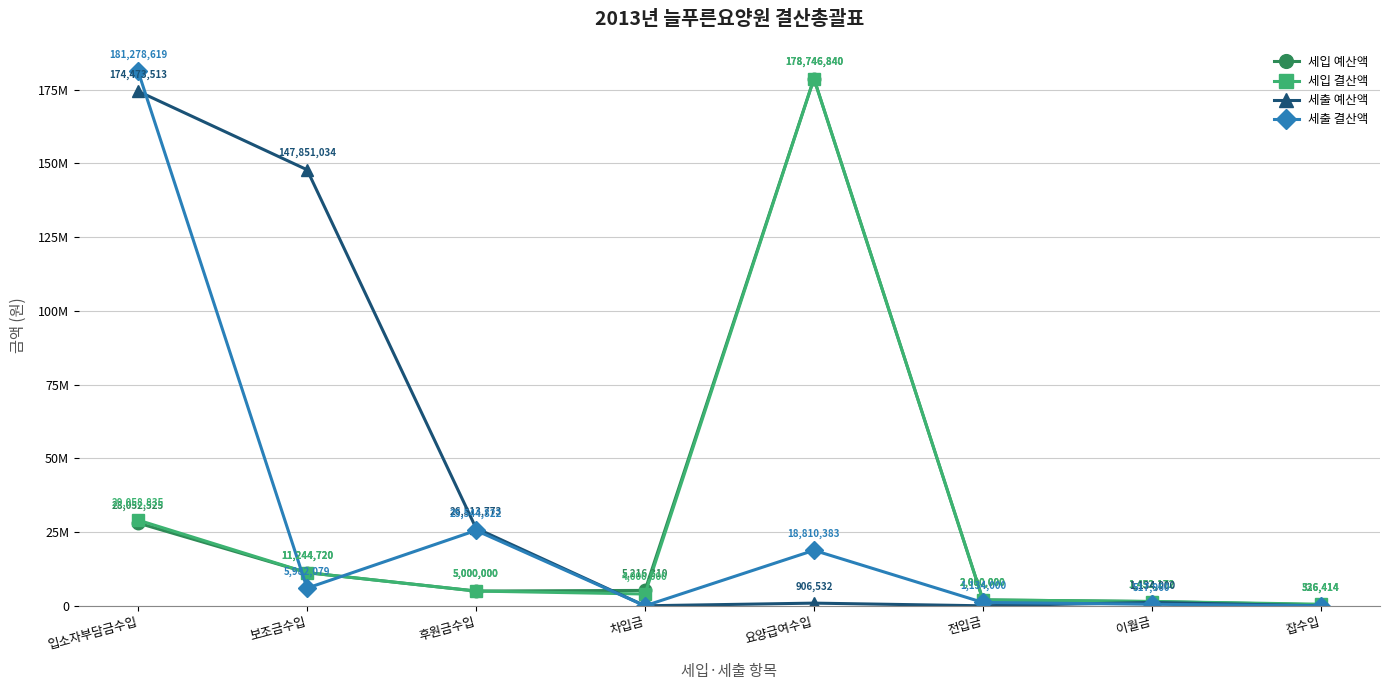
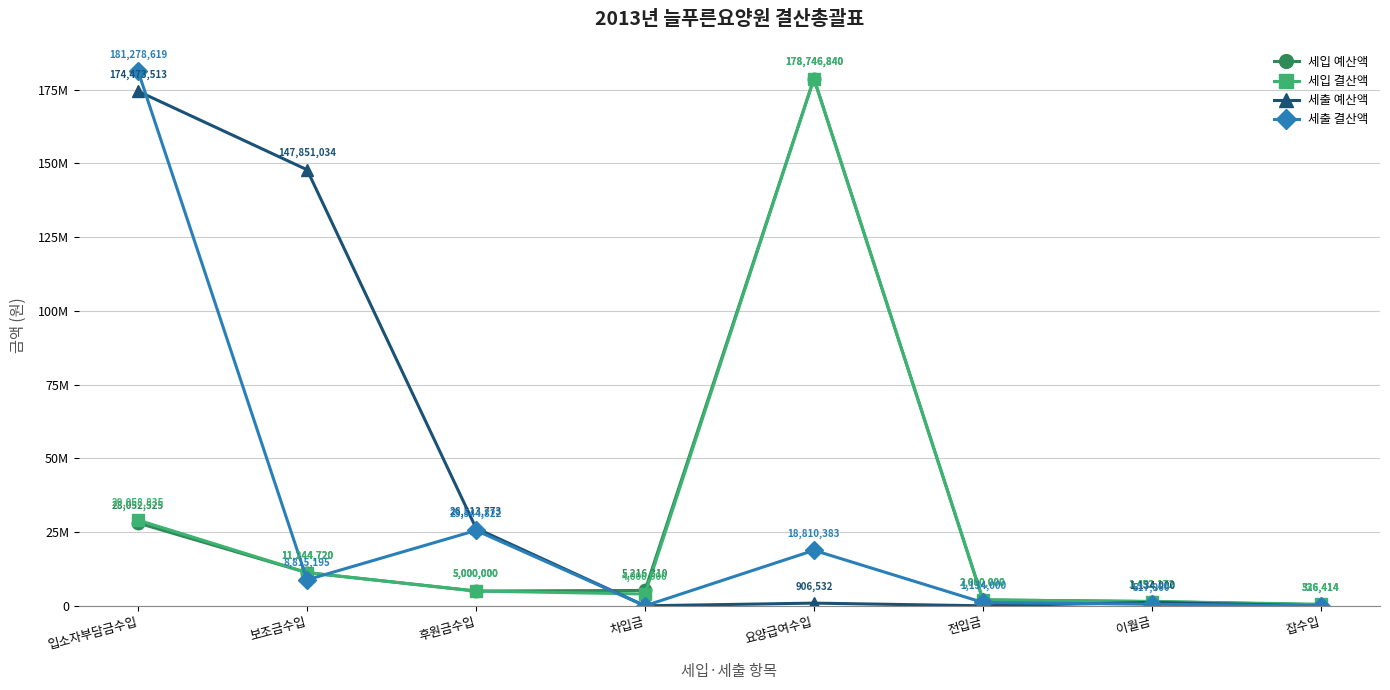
세출 결산액, 보조금수입: 5,982,079 -> 8,815,195
